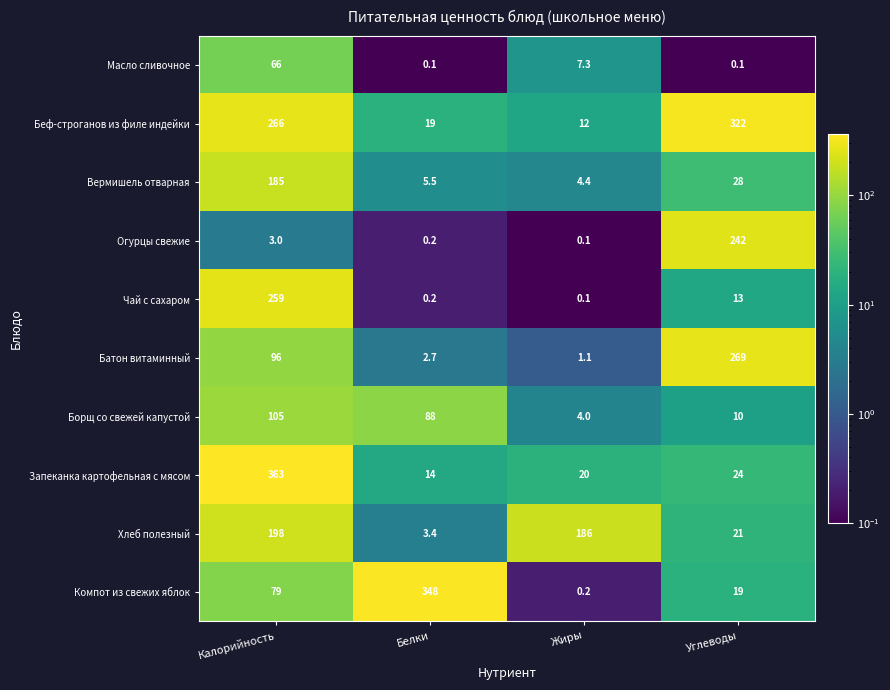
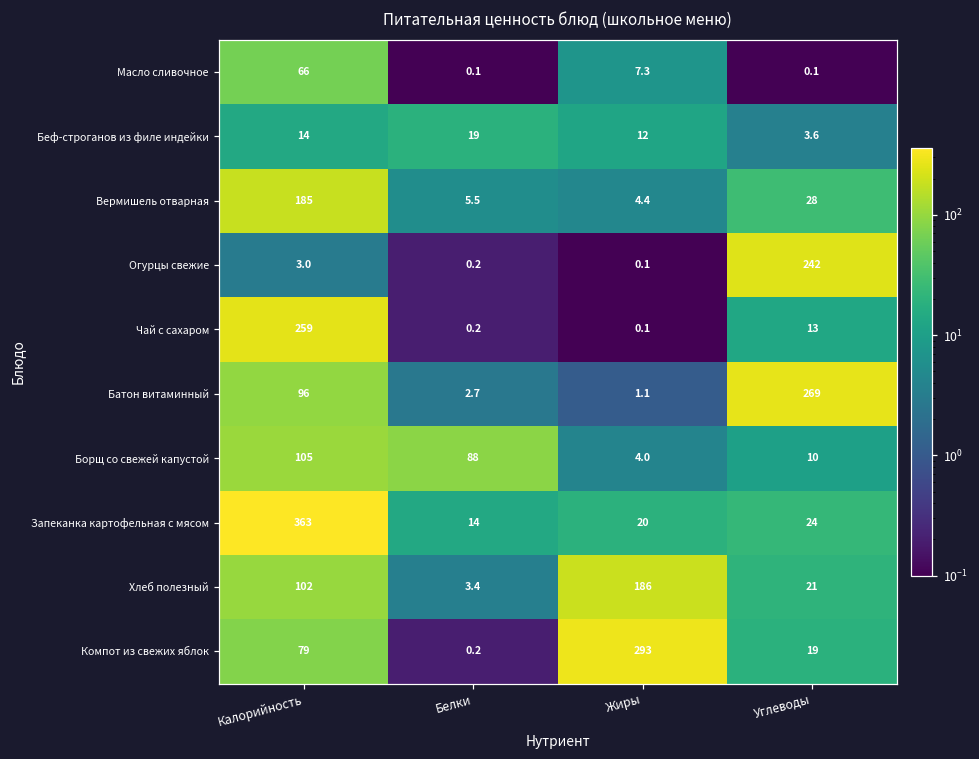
Беф-строганов из филе индейки, Калорийность: 266 -> 14
Беф-строганов из филе индейки, Углеводы: 322 -> 3.6
Хлеб полезный, Калорийность: 198 -> 102
Компот из свежих яблок, Белки: 348 -> 0.2
Компот из свежих яблок, Жиры: 0.2 -> 293
